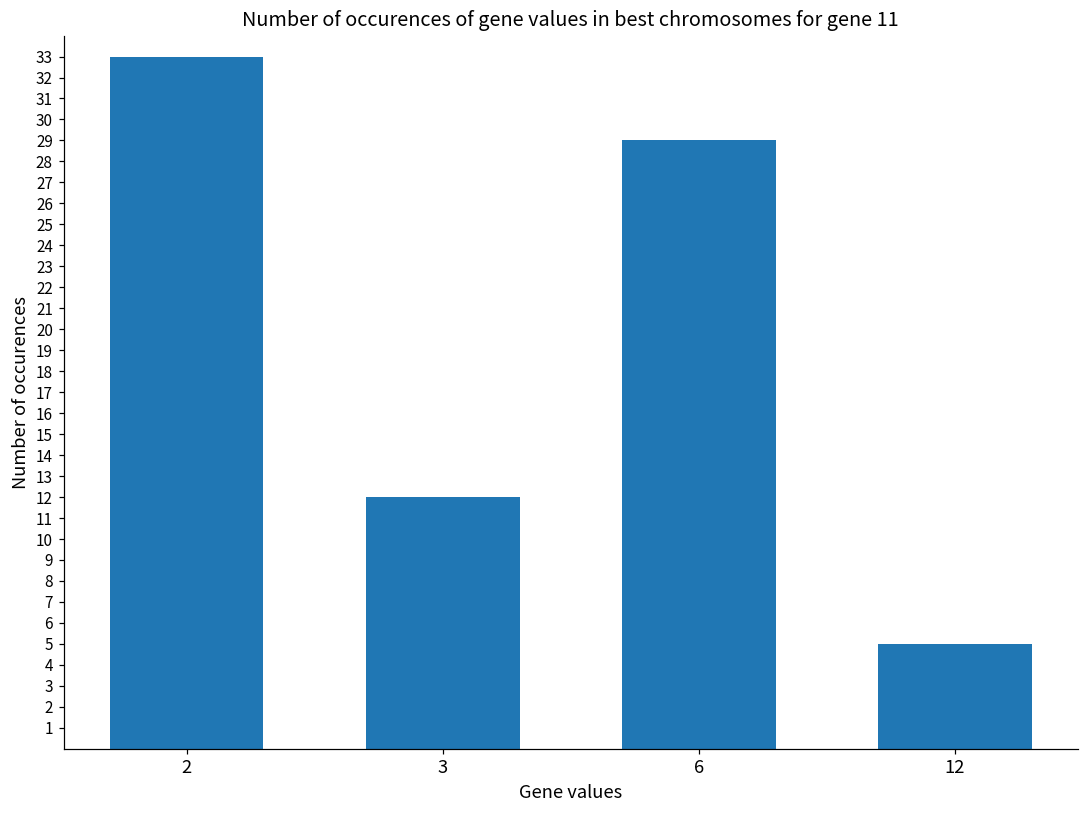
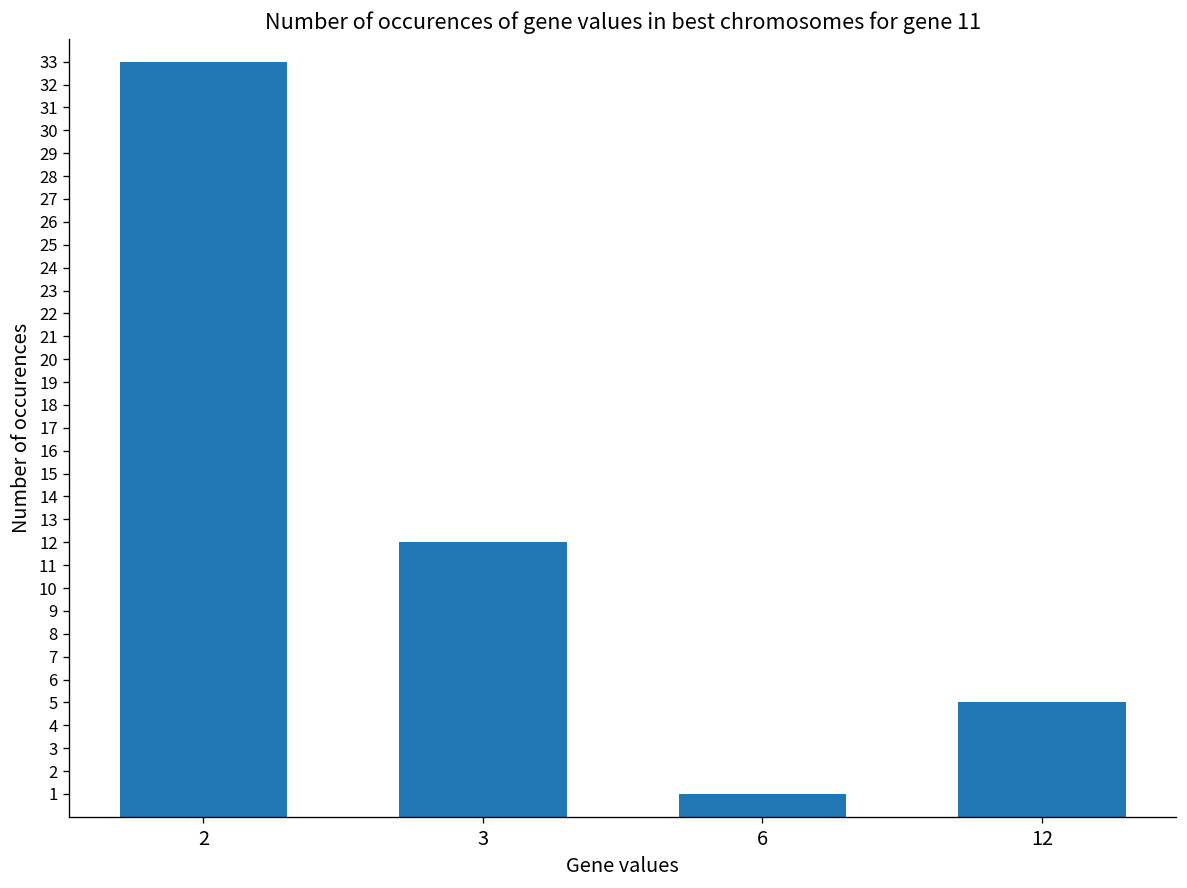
6: 29 -> 1
